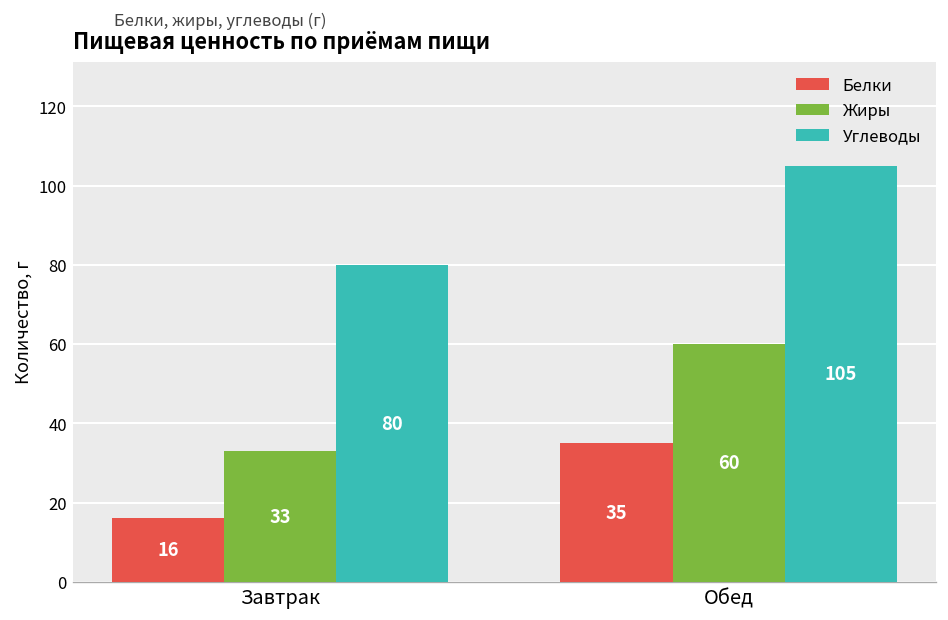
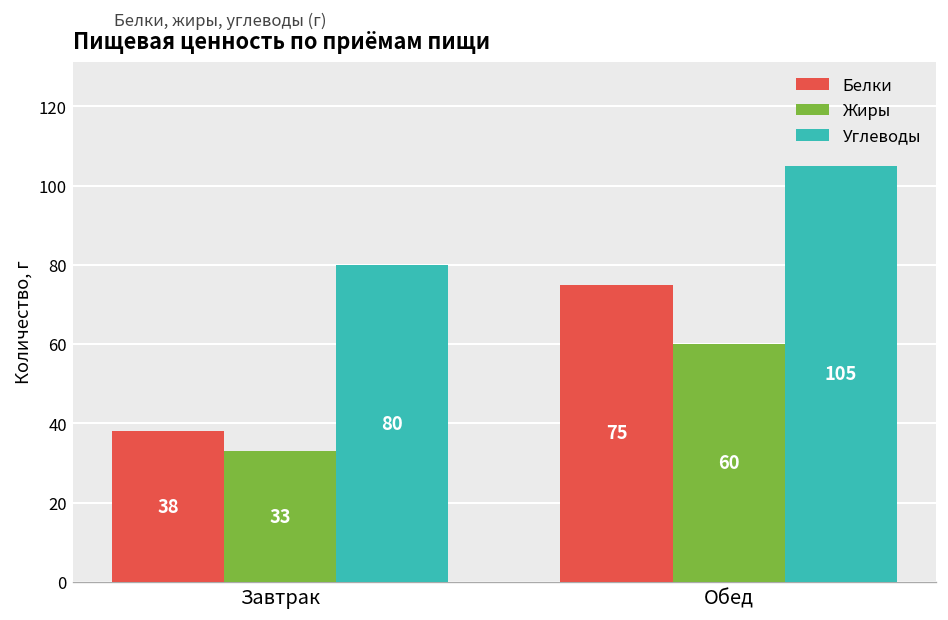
Белки, Завтрак: 16 -> 38
Белки, Обед: 35 -> 75
